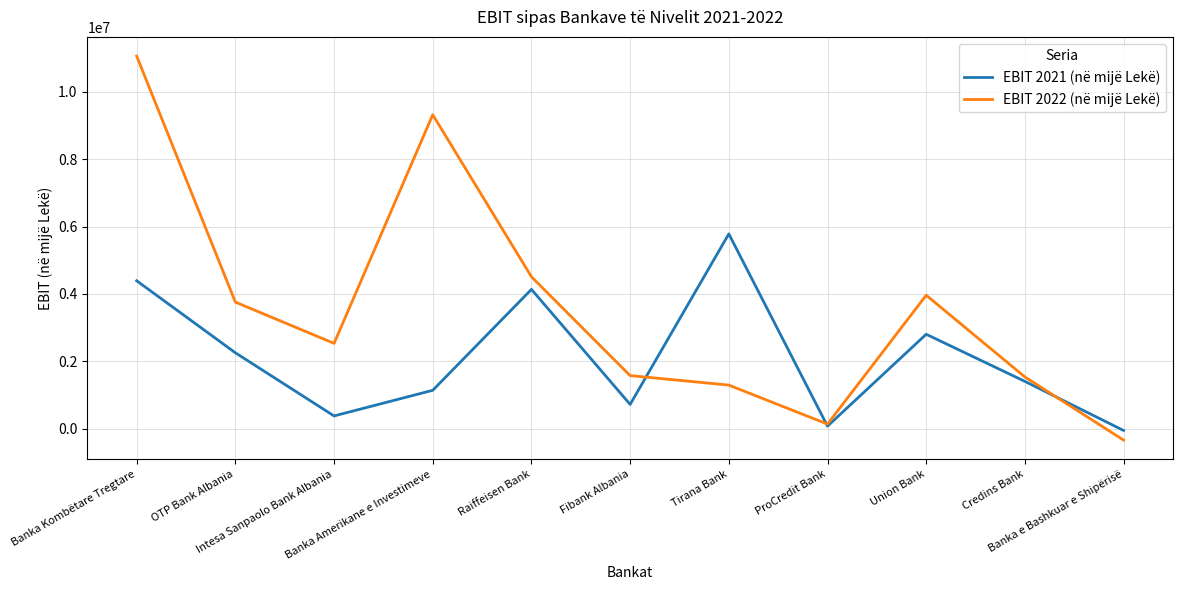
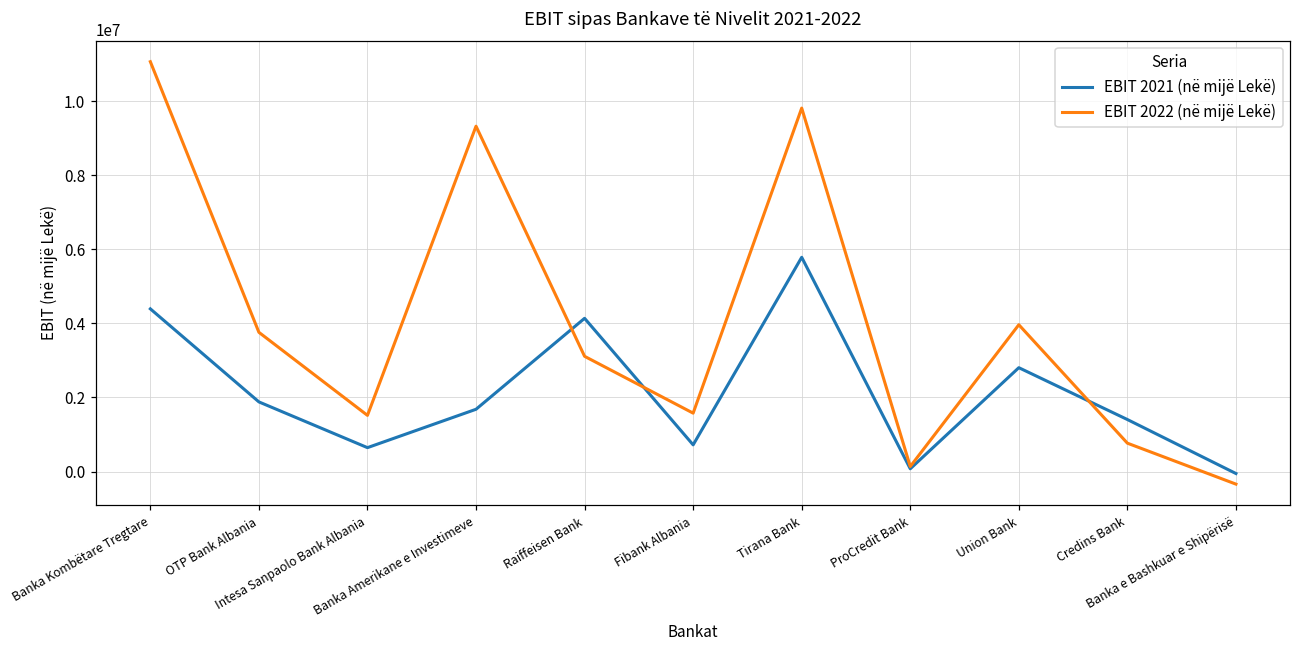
EBIT 2021 (në mijë Lekë), OTP Bank Albania: 2300000 -> 1900000
EBIT 2021 (në mijë Lekë), Intesa Sanpaolo Bank Albania: 400000 -> 600000
EBIT 2022 (në mijë Lekë), Intesa Sanpaolo Bank Albania: 2500000 -> 1500000
EBIT 2021 (në mijë Lekë), Banka Amerikane e Investimeve: 1100000 -> 1700000
EBIT 2022 (në mijë Lekë), Raiffeisen Bank: 4500000 -> 3100000
EBIT 2022 (në mijë Lekë), Tirana Bank: 1300000 -> 9800000
EBIT 2022 (në mijë Lekë), Credins Bank: 1500000 -> 800000
